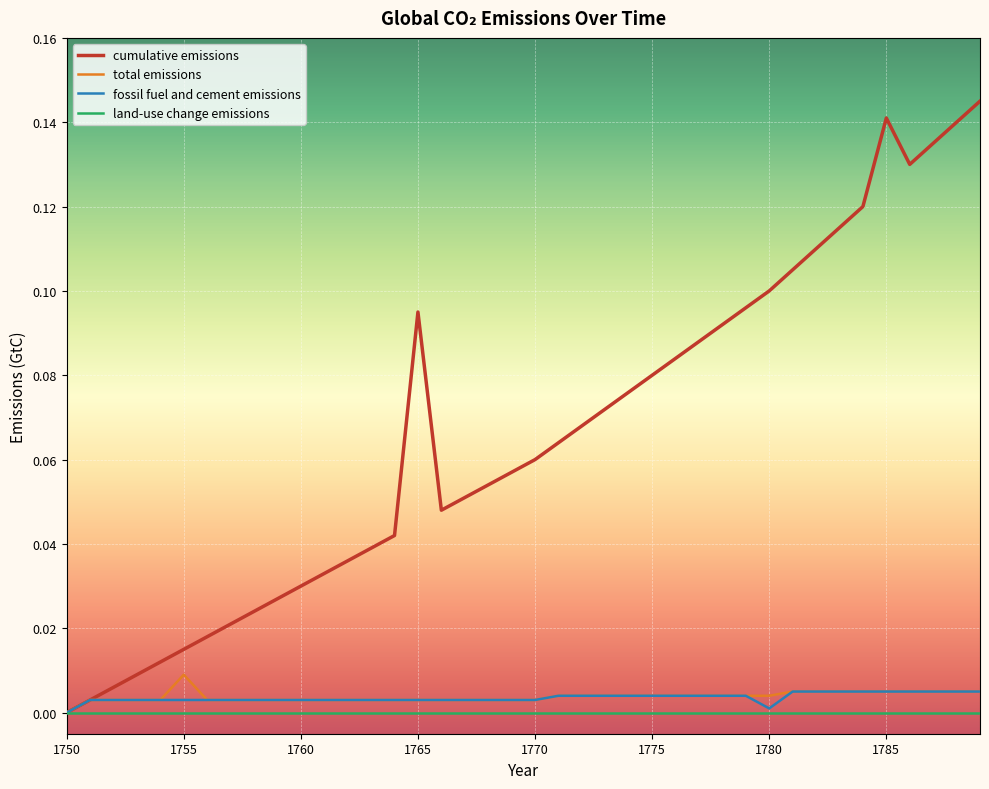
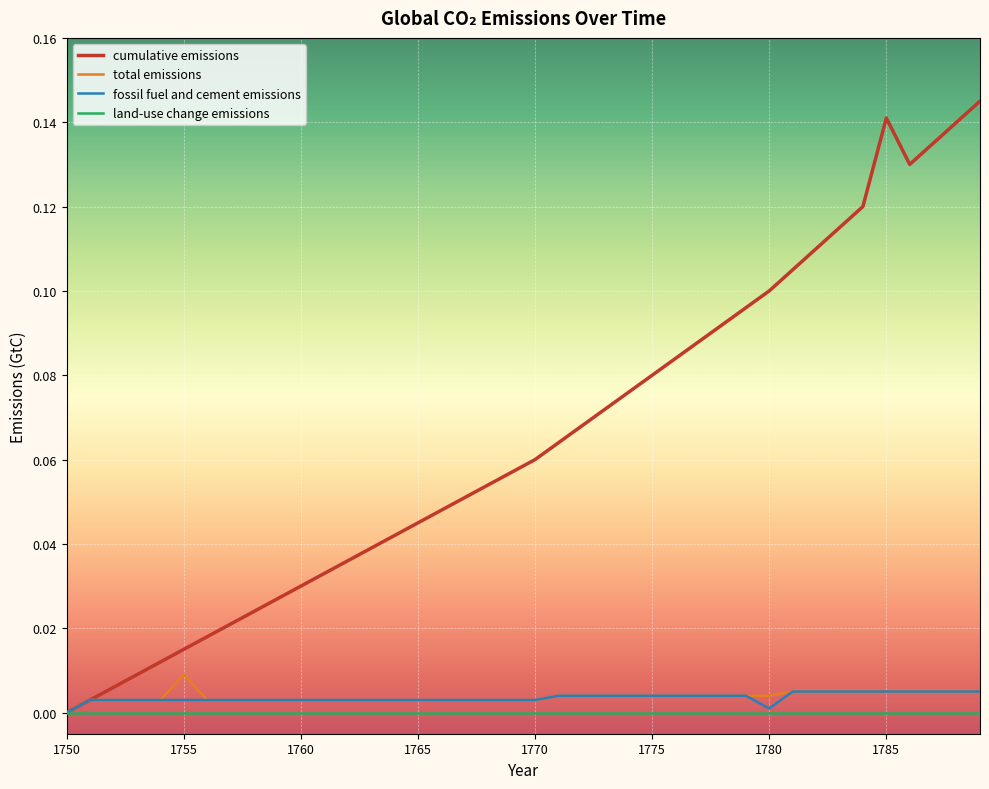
cumulative emissions, 1765: 0.095 -> 0.045
